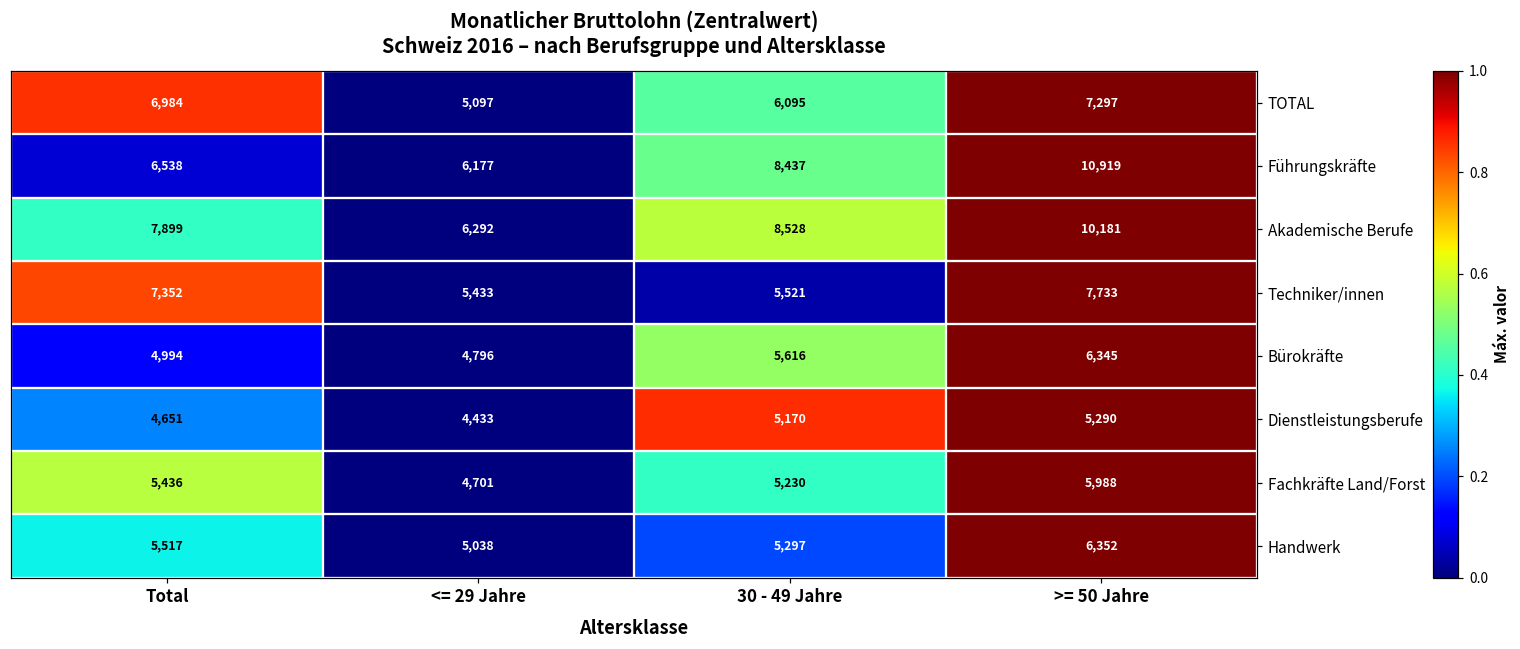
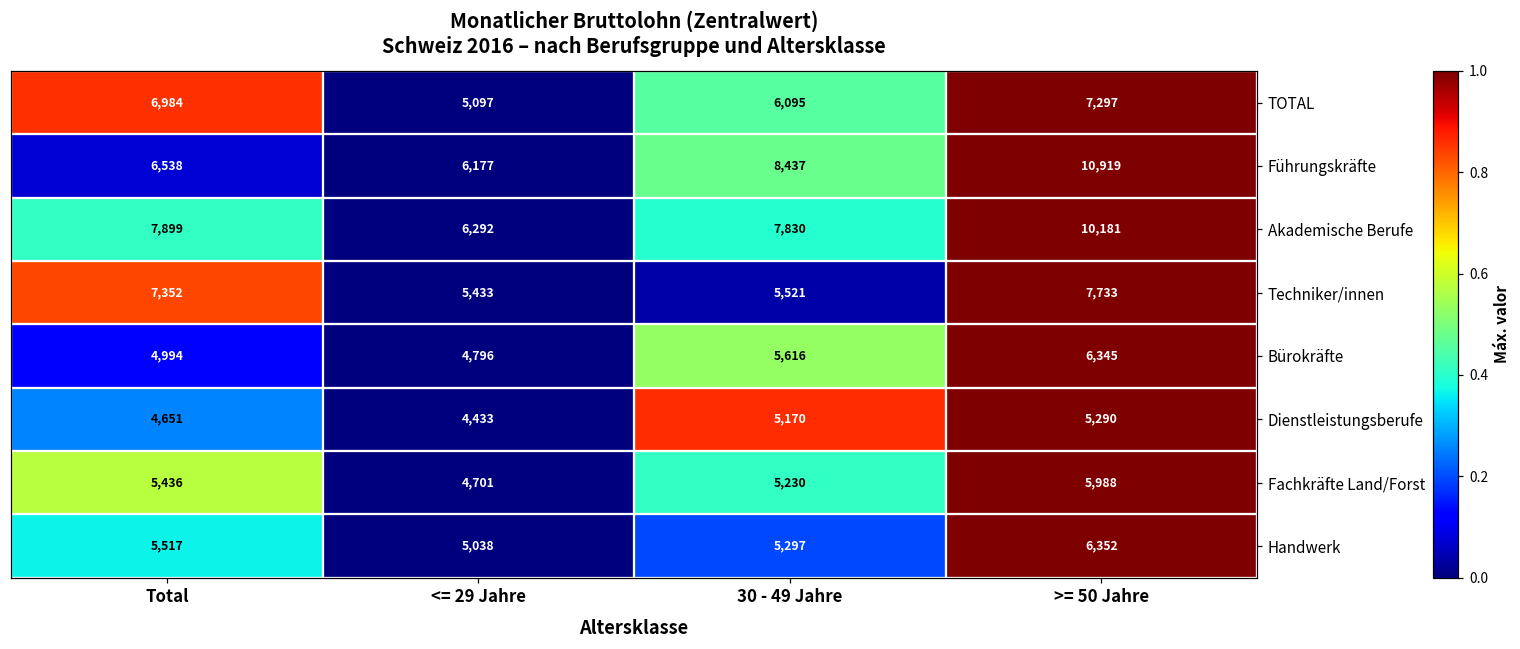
Akademische Berufe, 30 - 49 Jahre: 8,528 -> 7,830
